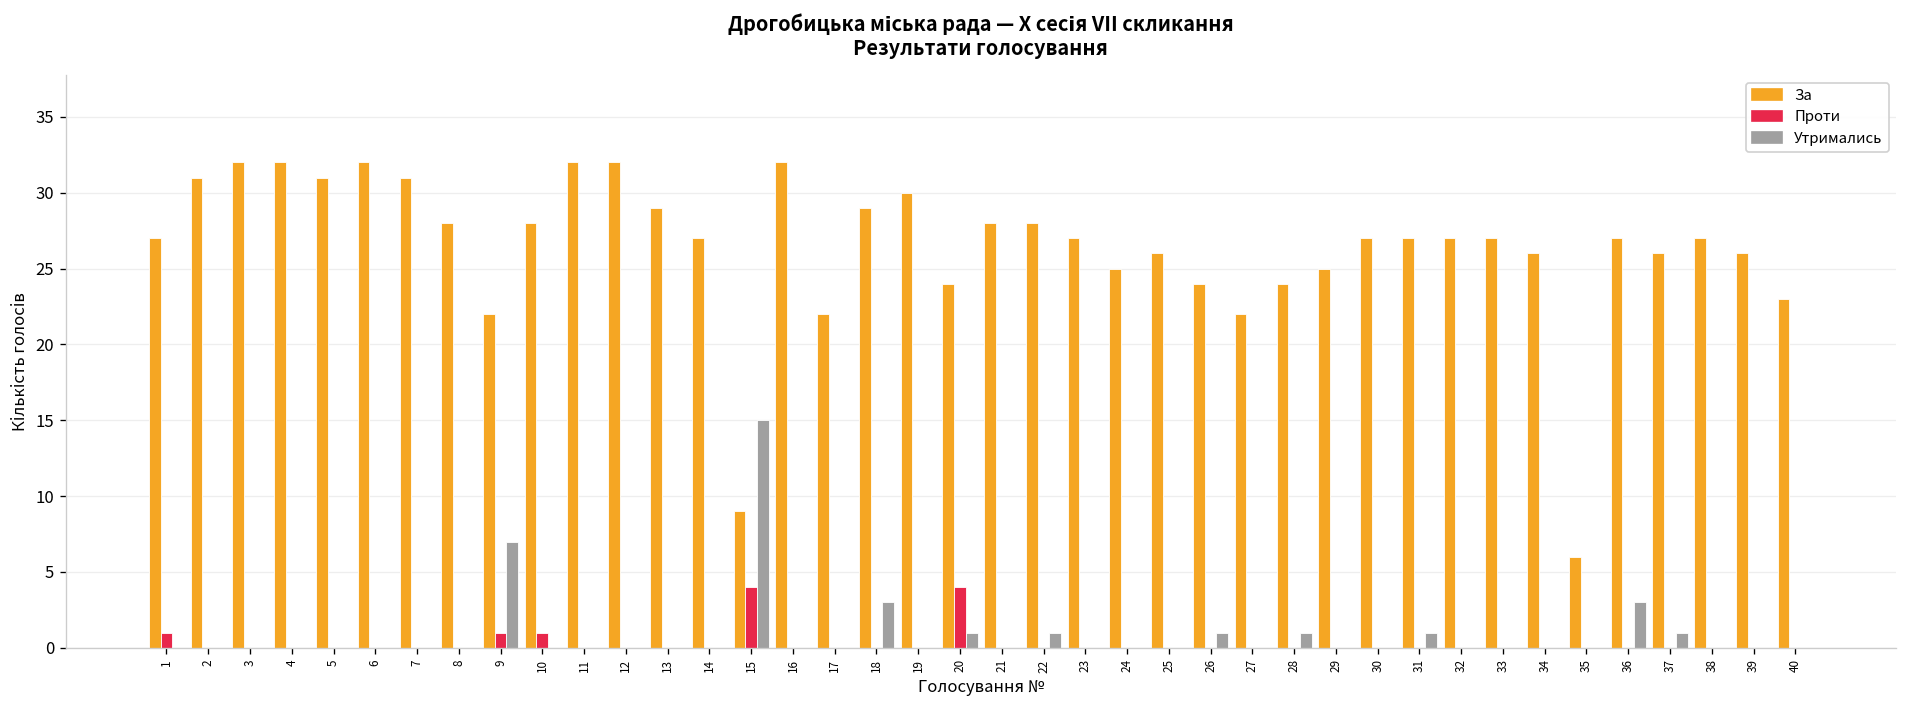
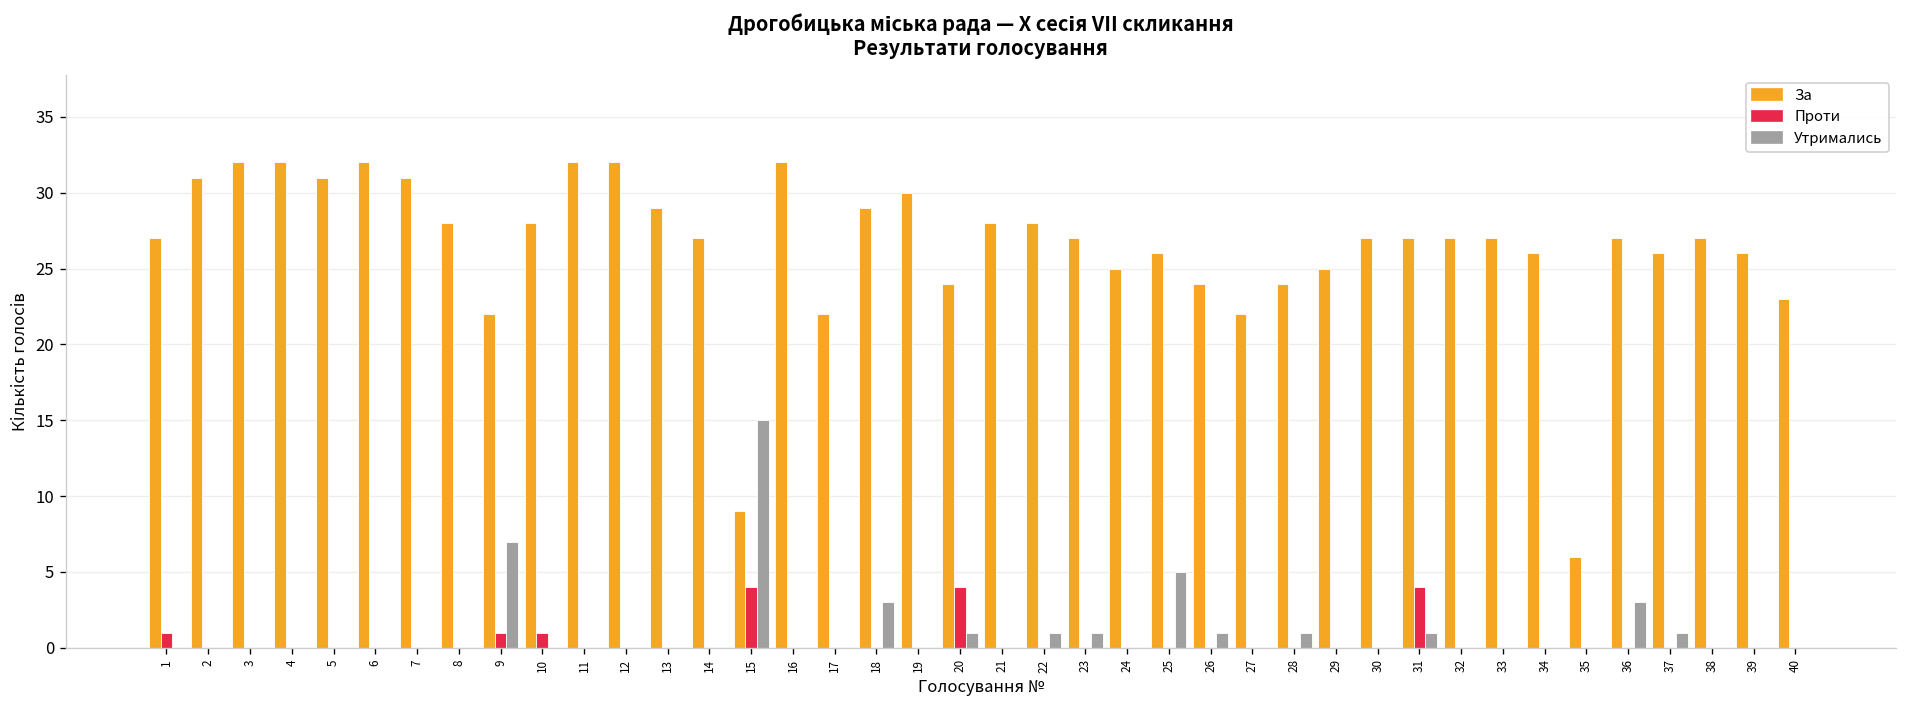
Утримались, 23: 0 -> 1
Утримались, 25: 0 -> 5
Проти, 31: 0 -> 4
